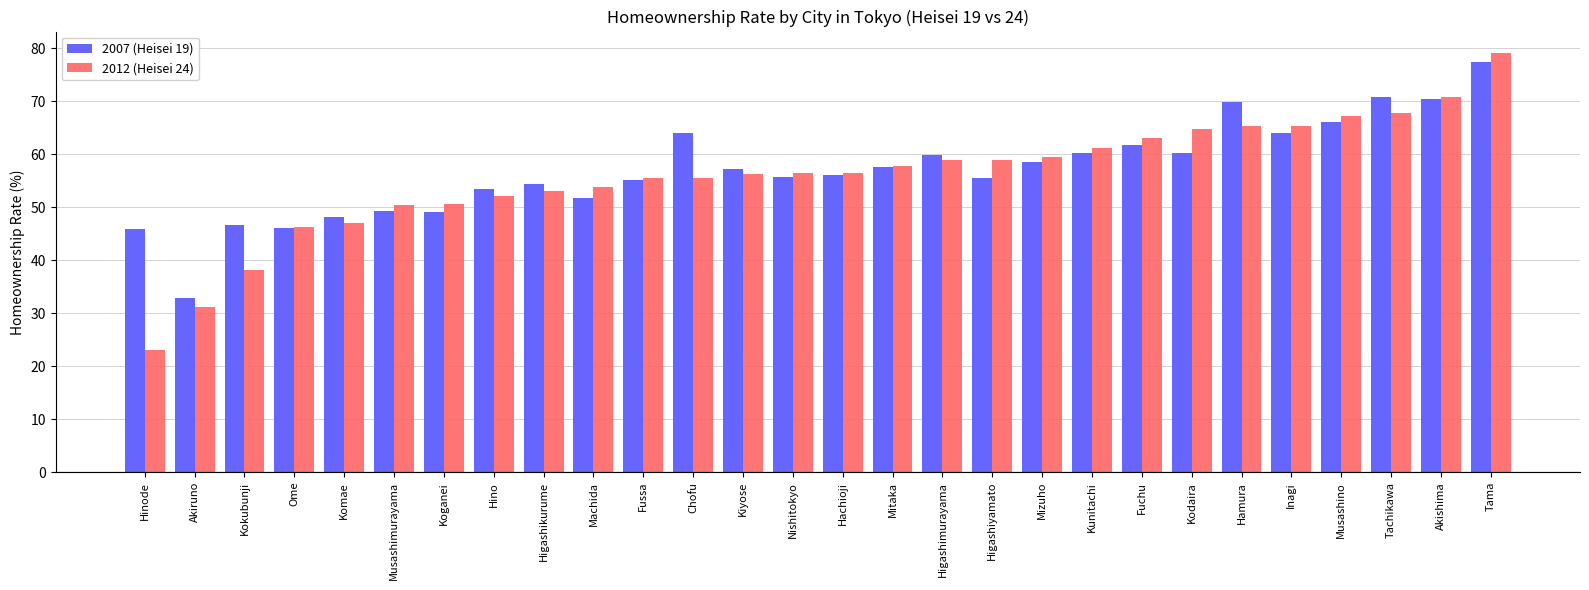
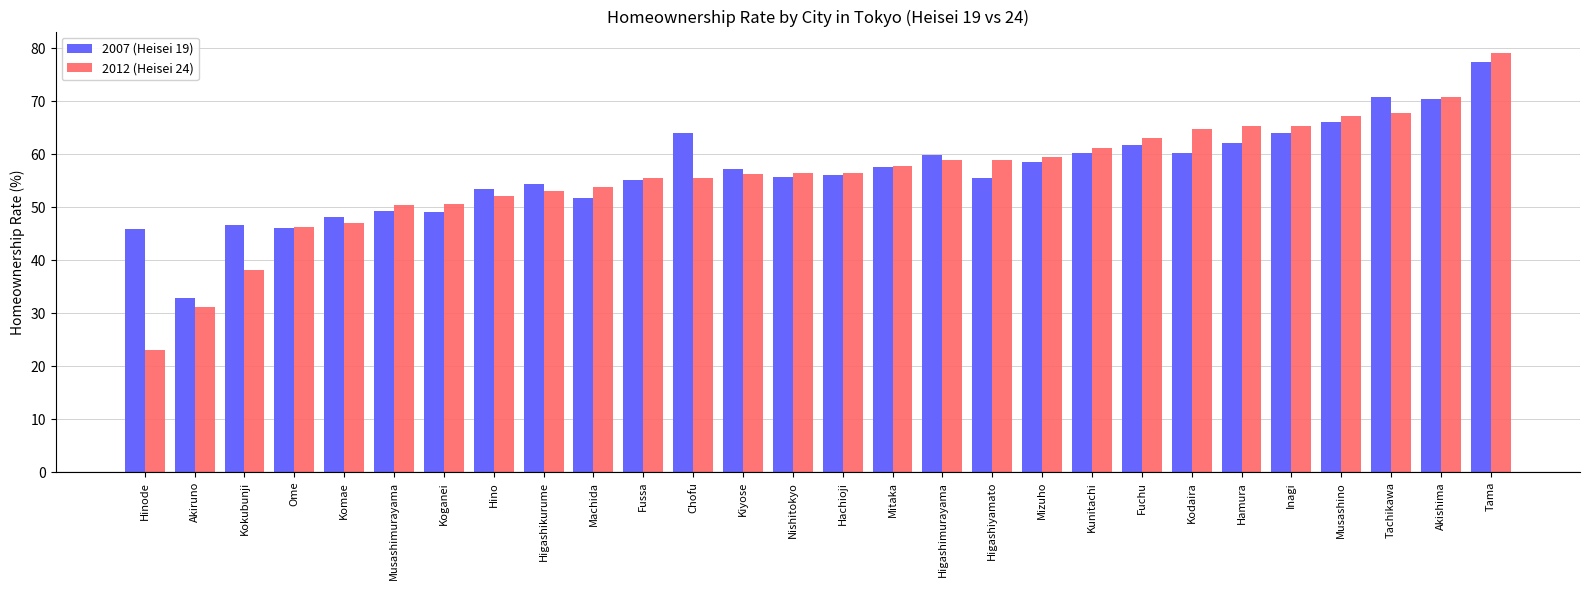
2007 (Heisei 19), Hamura: 70 -> 62
